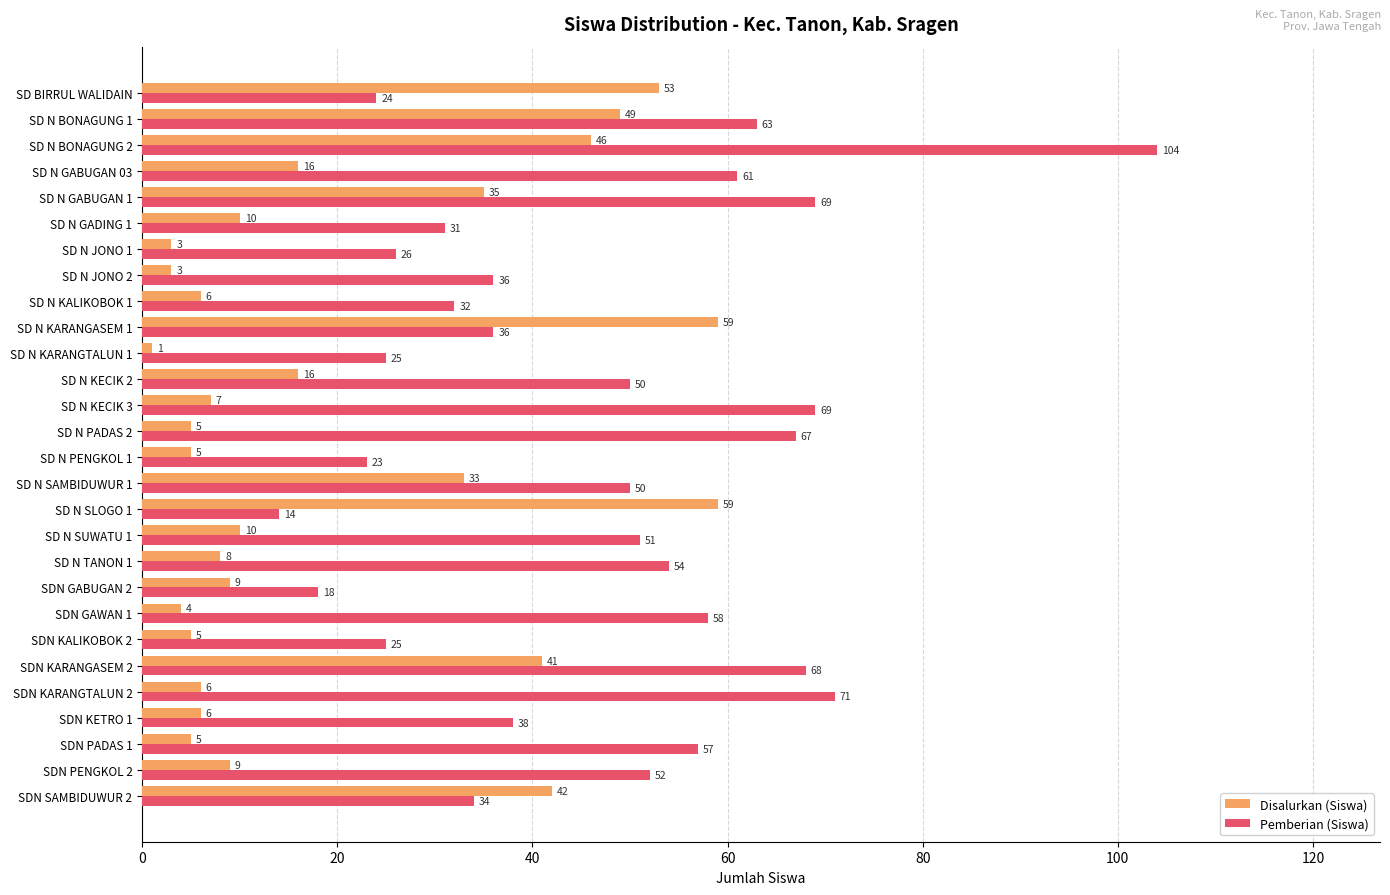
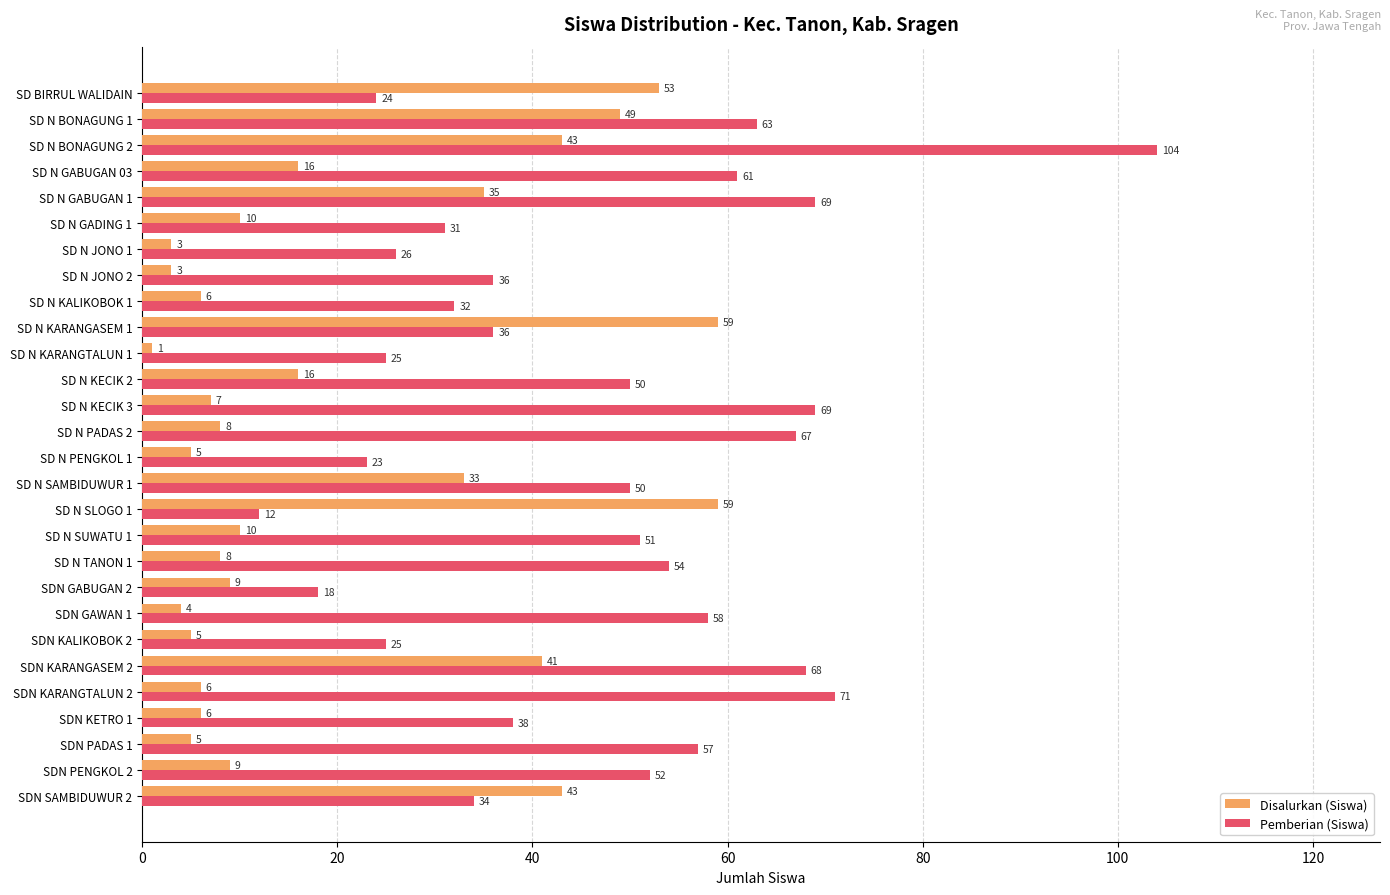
Disalurkan (Siswa), SD N BONAGUNG 2: 46 -> 43
Disalurkan (Siswa), SD N PADAS 2: 5 -> 8
Pemberian (Siswa), SD N SLOGO 1: 14 -> 12
Disalurkan (Siswa), SDN SAMBIDUWUR 2: 42 -> 43
